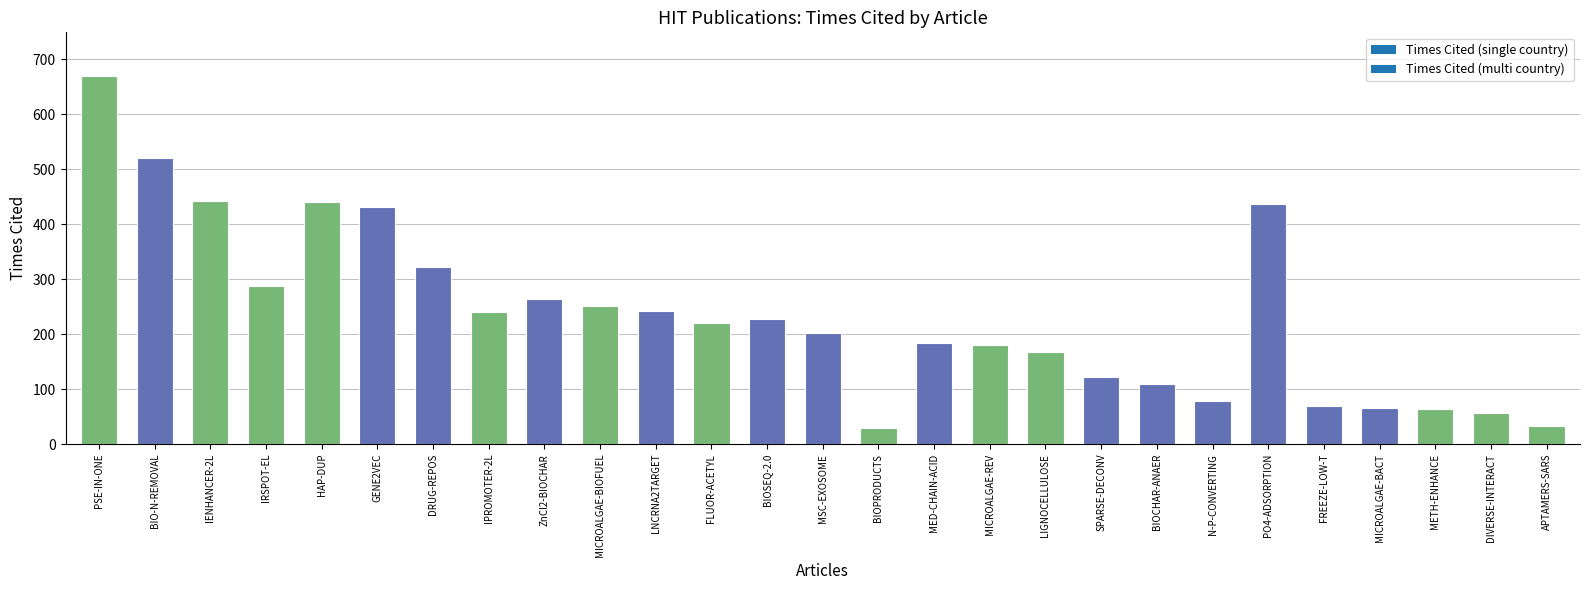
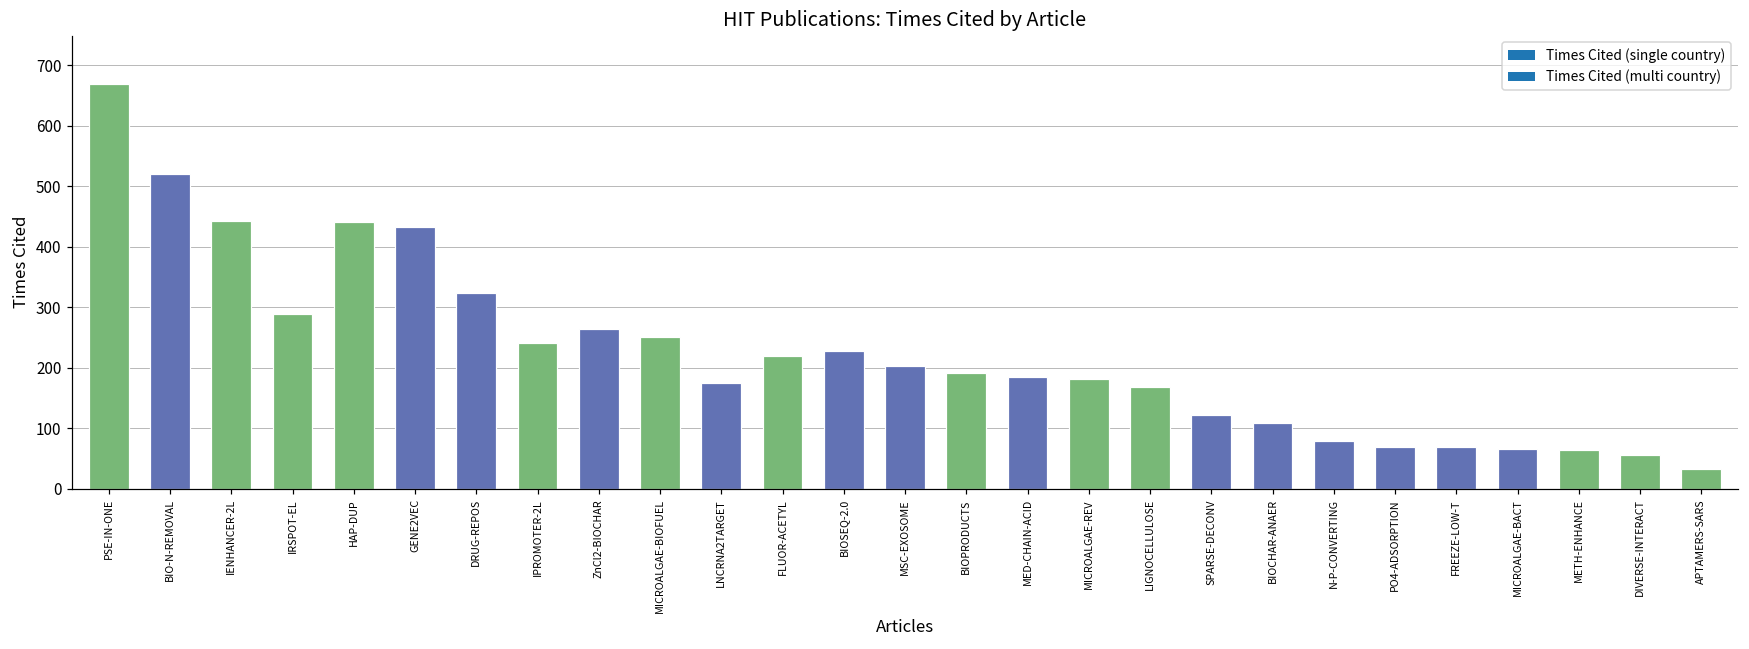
LNCRNA2TARGET: 240 -> 170
BIOPRODUCTS: 30 -> 190
PO4-ADSORPTION: 440 -> 70
